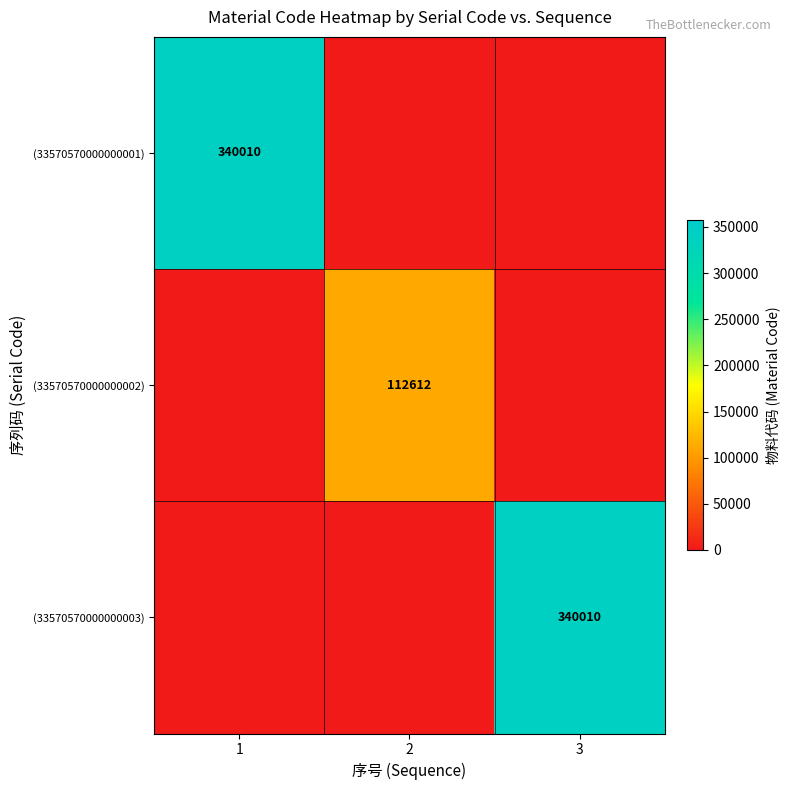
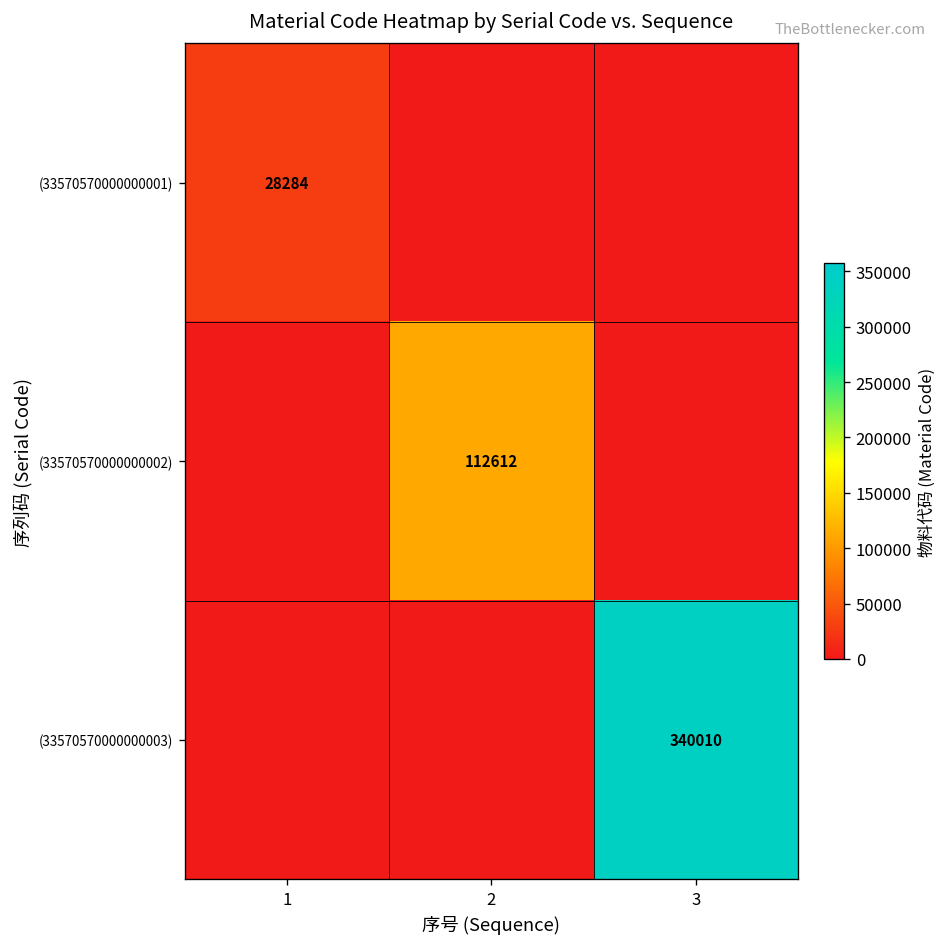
(33570570000000001), 1: 340010 -> 28284
